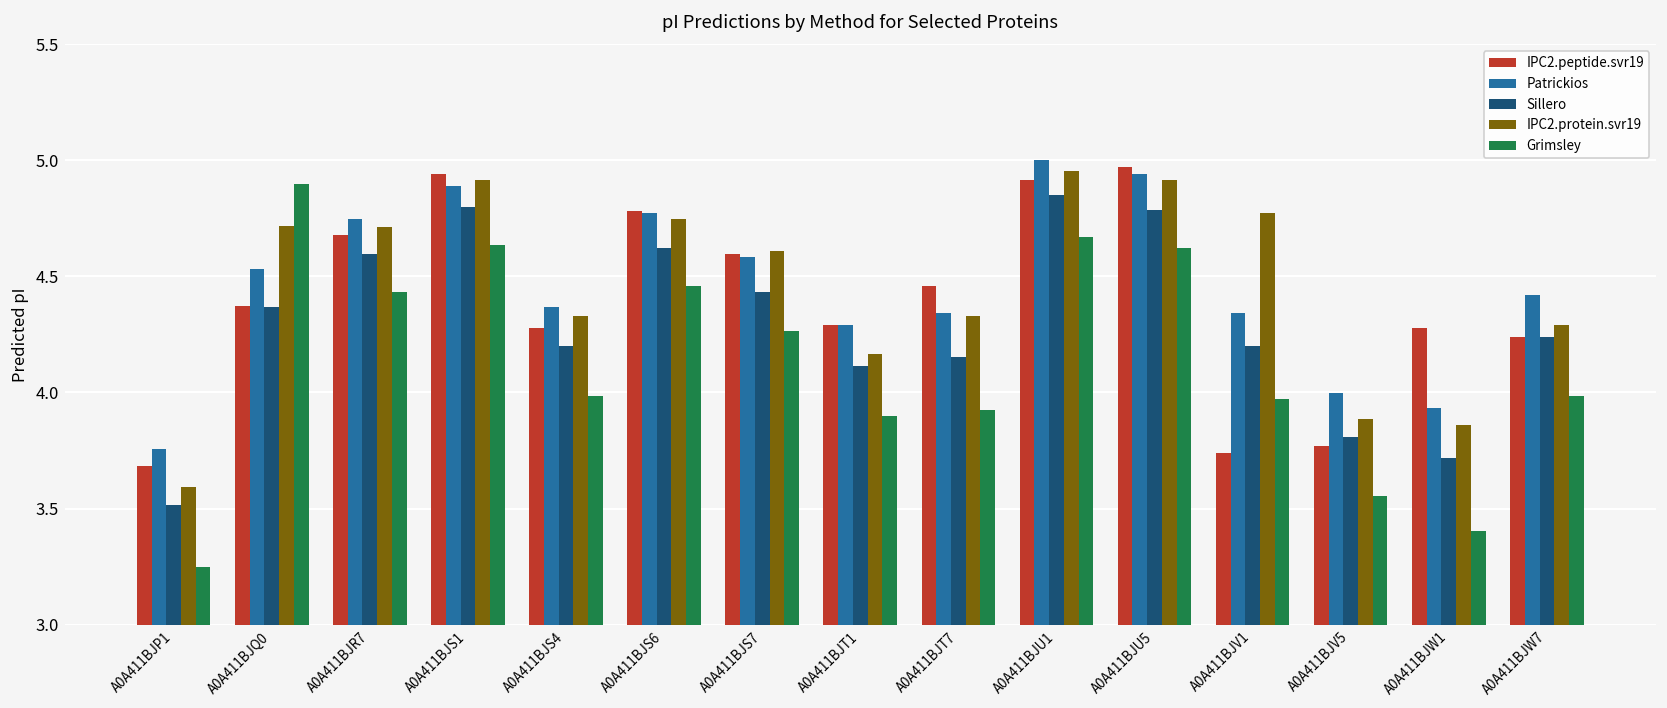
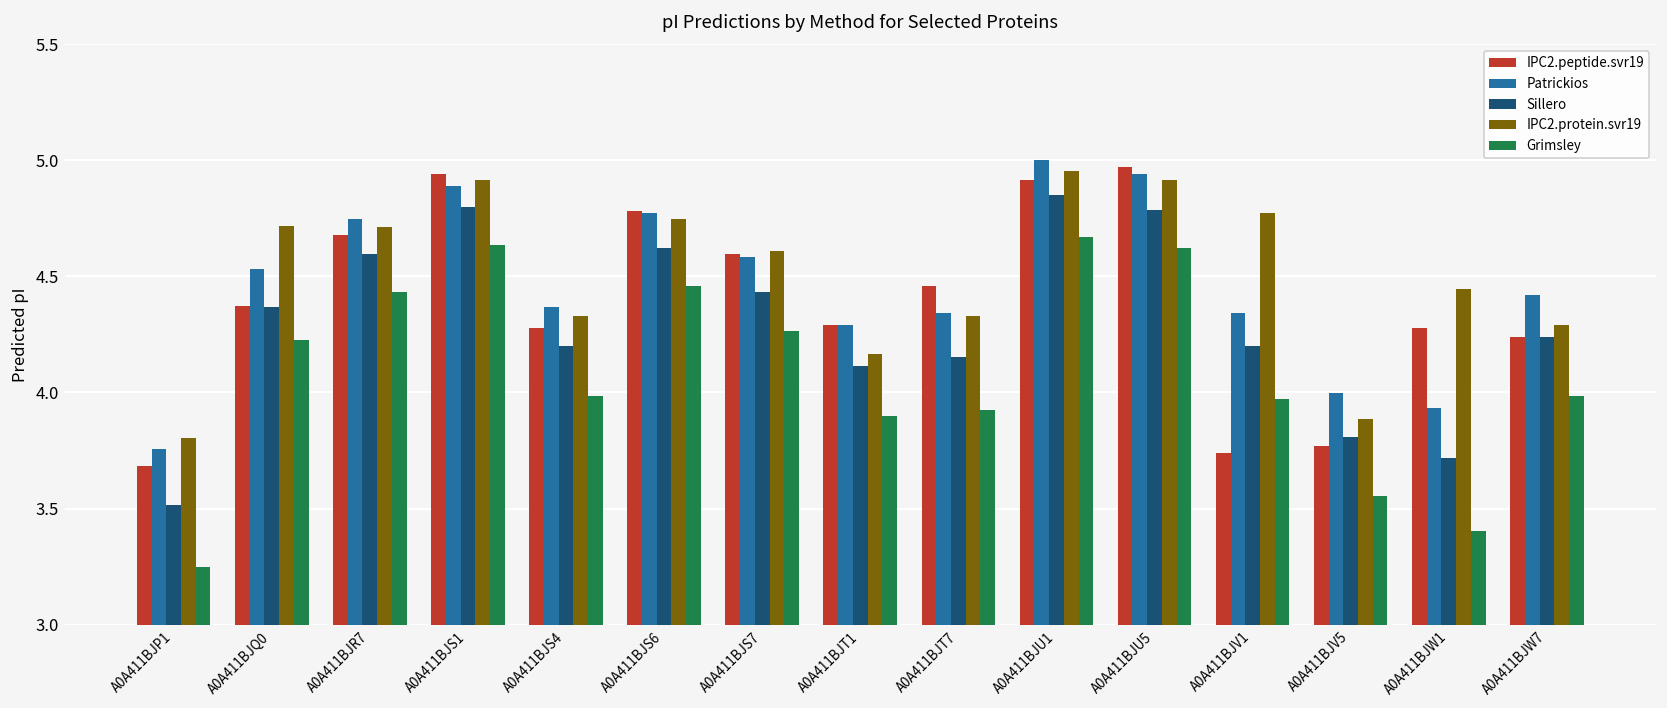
IPC2.protein.svr19, A0A411BJP1: 3.59 -> 3.81
Grimsley, A0A411BJQ0: 4.90 -> 4.23
IPC2.protein.svr19, A0A411BJW1: 3.86 -> 4.44
